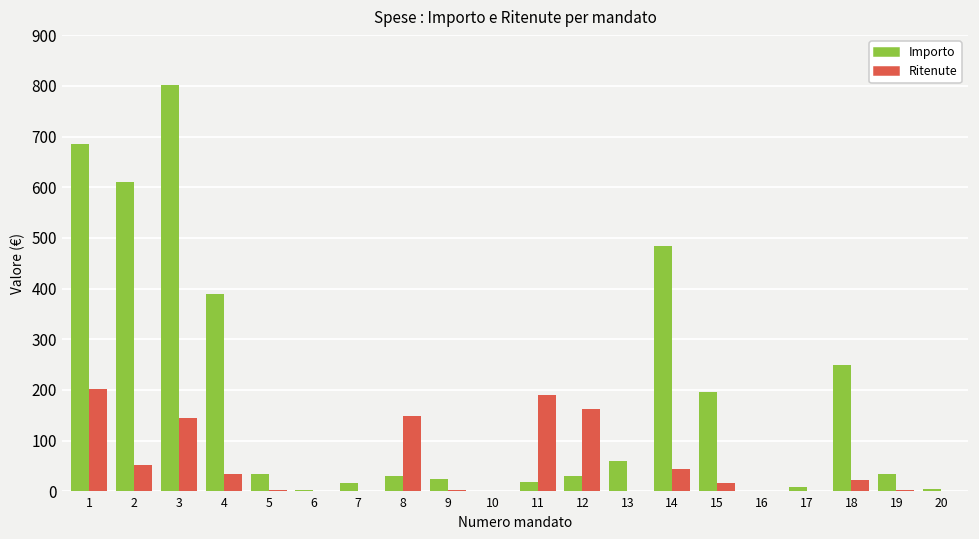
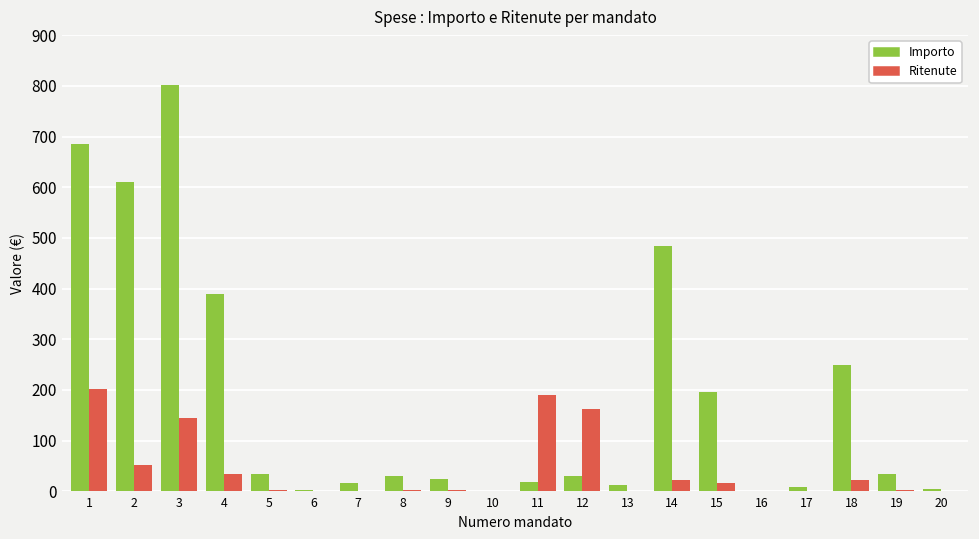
Ritenute, 8: 150 -> 0
Importo, 13: 60 -> 10
Ritenute, 14: 40 -> 20
